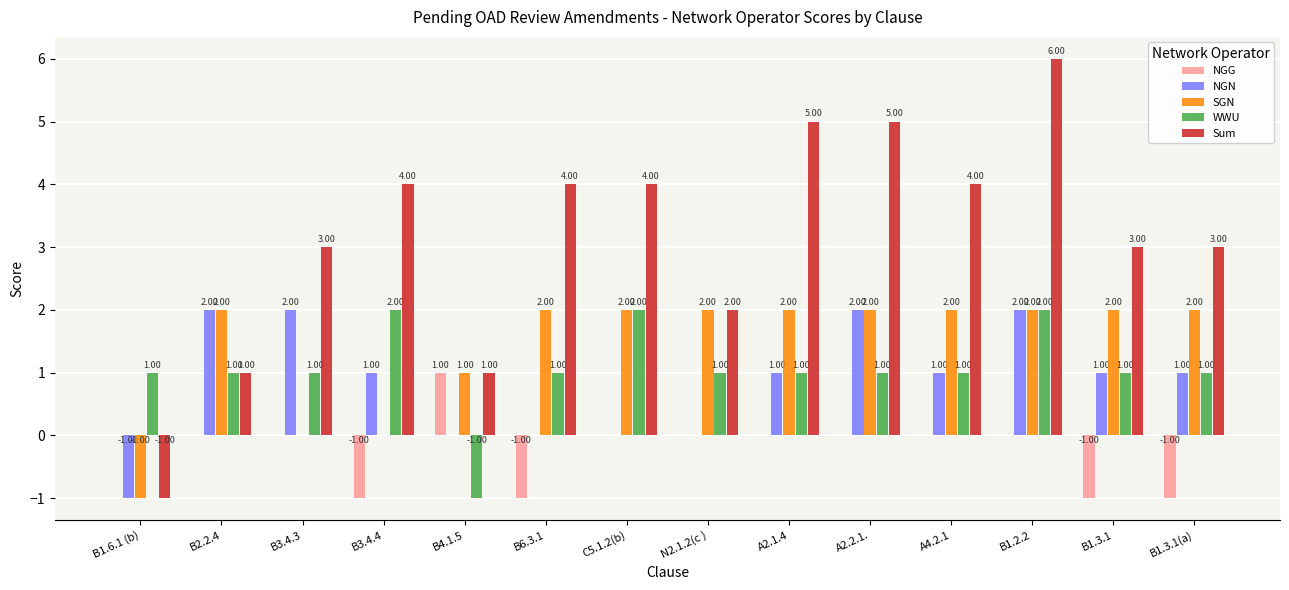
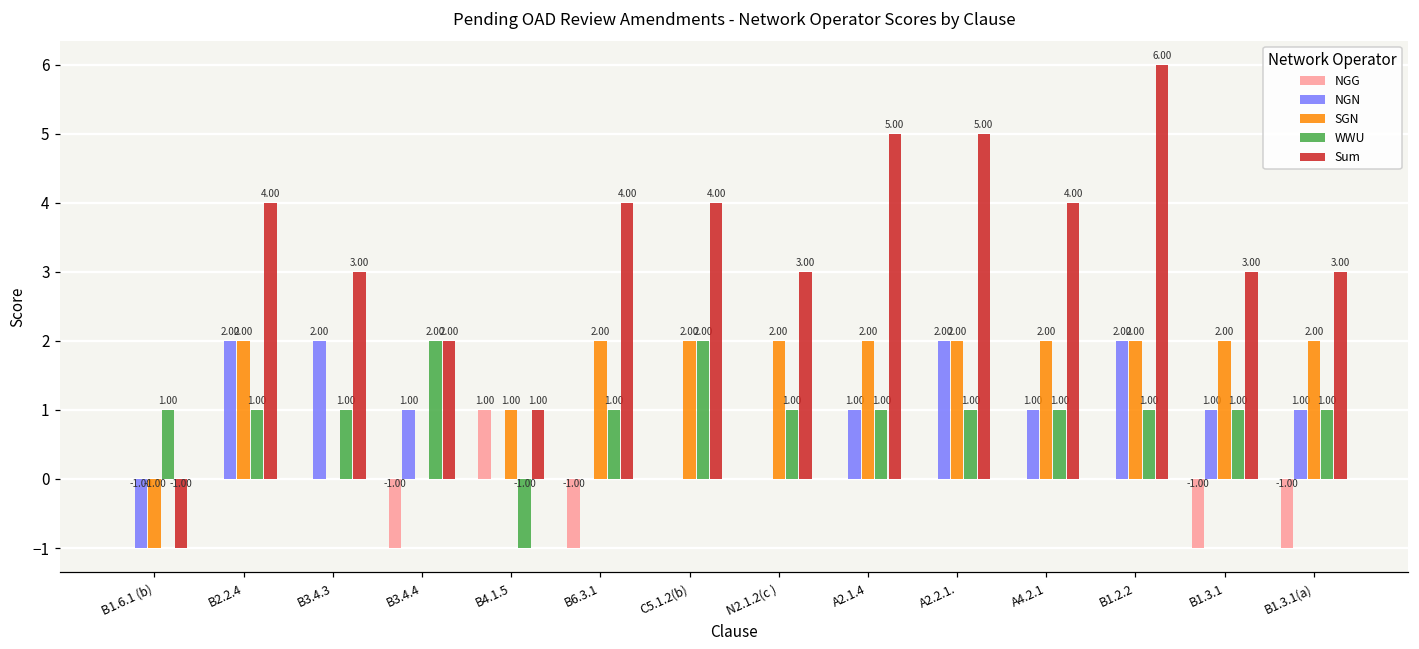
Sum, B2.2.4: 1.00 -> 4.00
Sum, B3.4.4: 4.00 -> 2.00
Sum, N2.1.2(c ): 2.00 -> 3.00
WWU, B1.2.2: 2.00 -> 1.00
